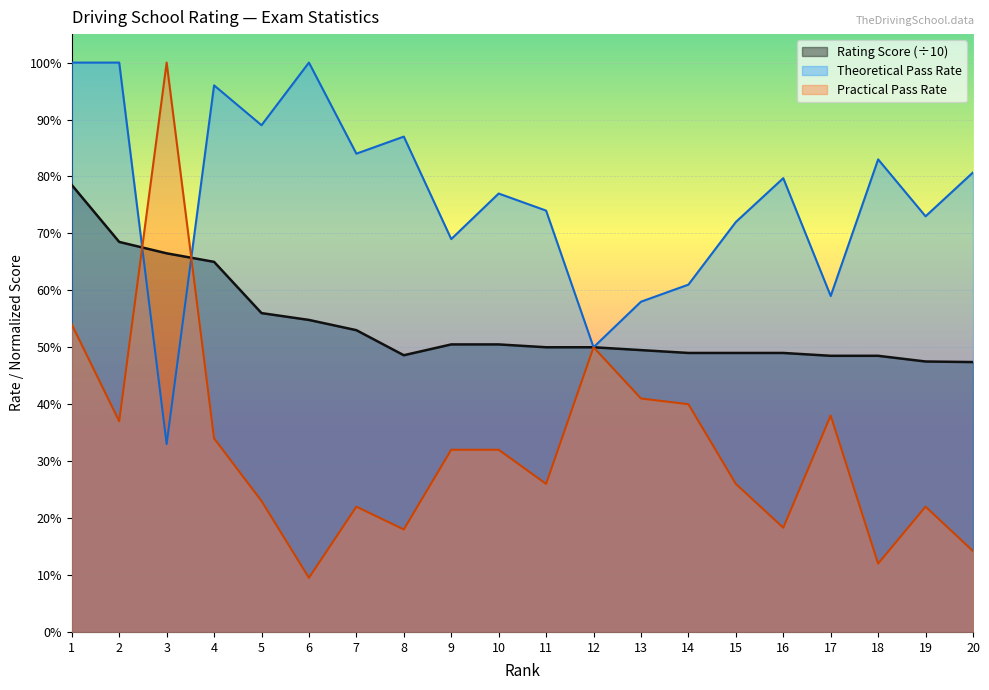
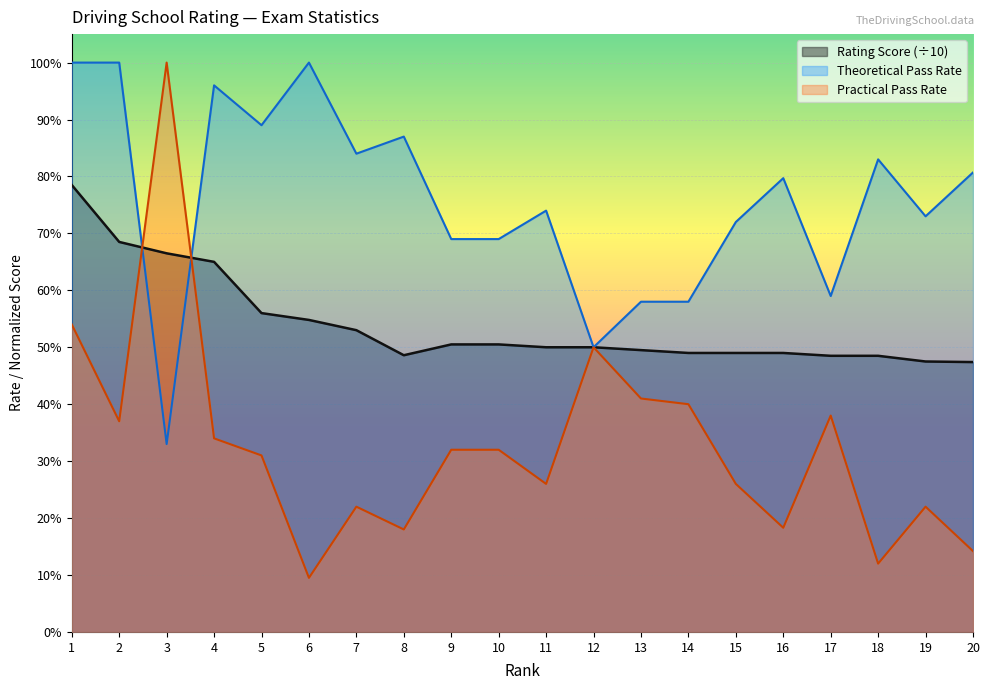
Practical Pass Rate, 5: 23% -> 31%
Theoretical Pass Rate, 10: 77% -> 69%
Theoretical Pass Rate, 14: 61% -> 58%
